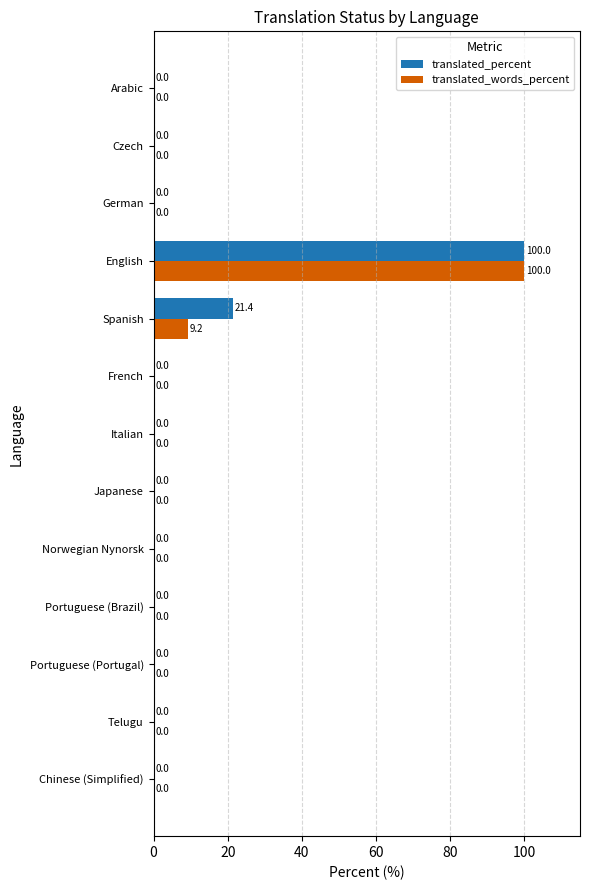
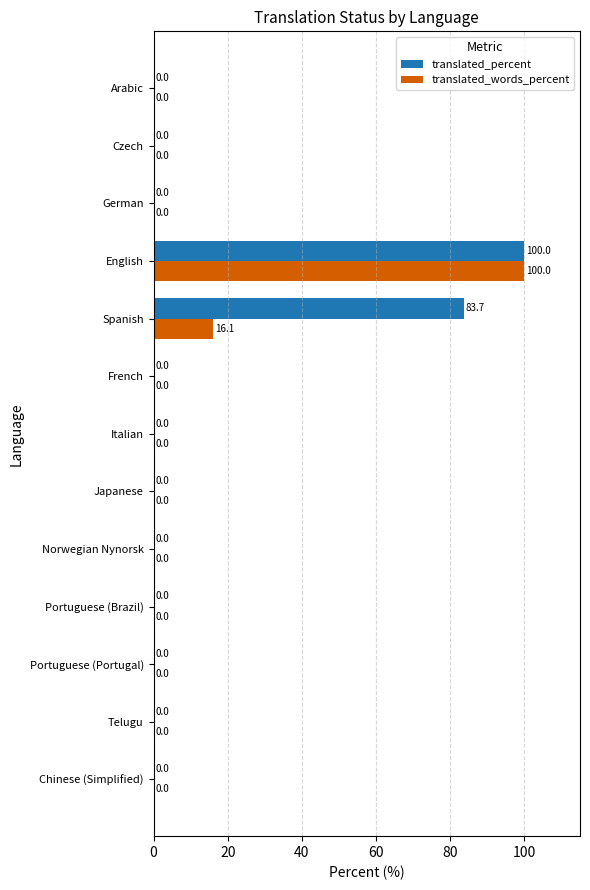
translated_percent, Spanish: 21.4 -> 83.7
translated_words_percent, Spanish: 9.2 -> 16.1
